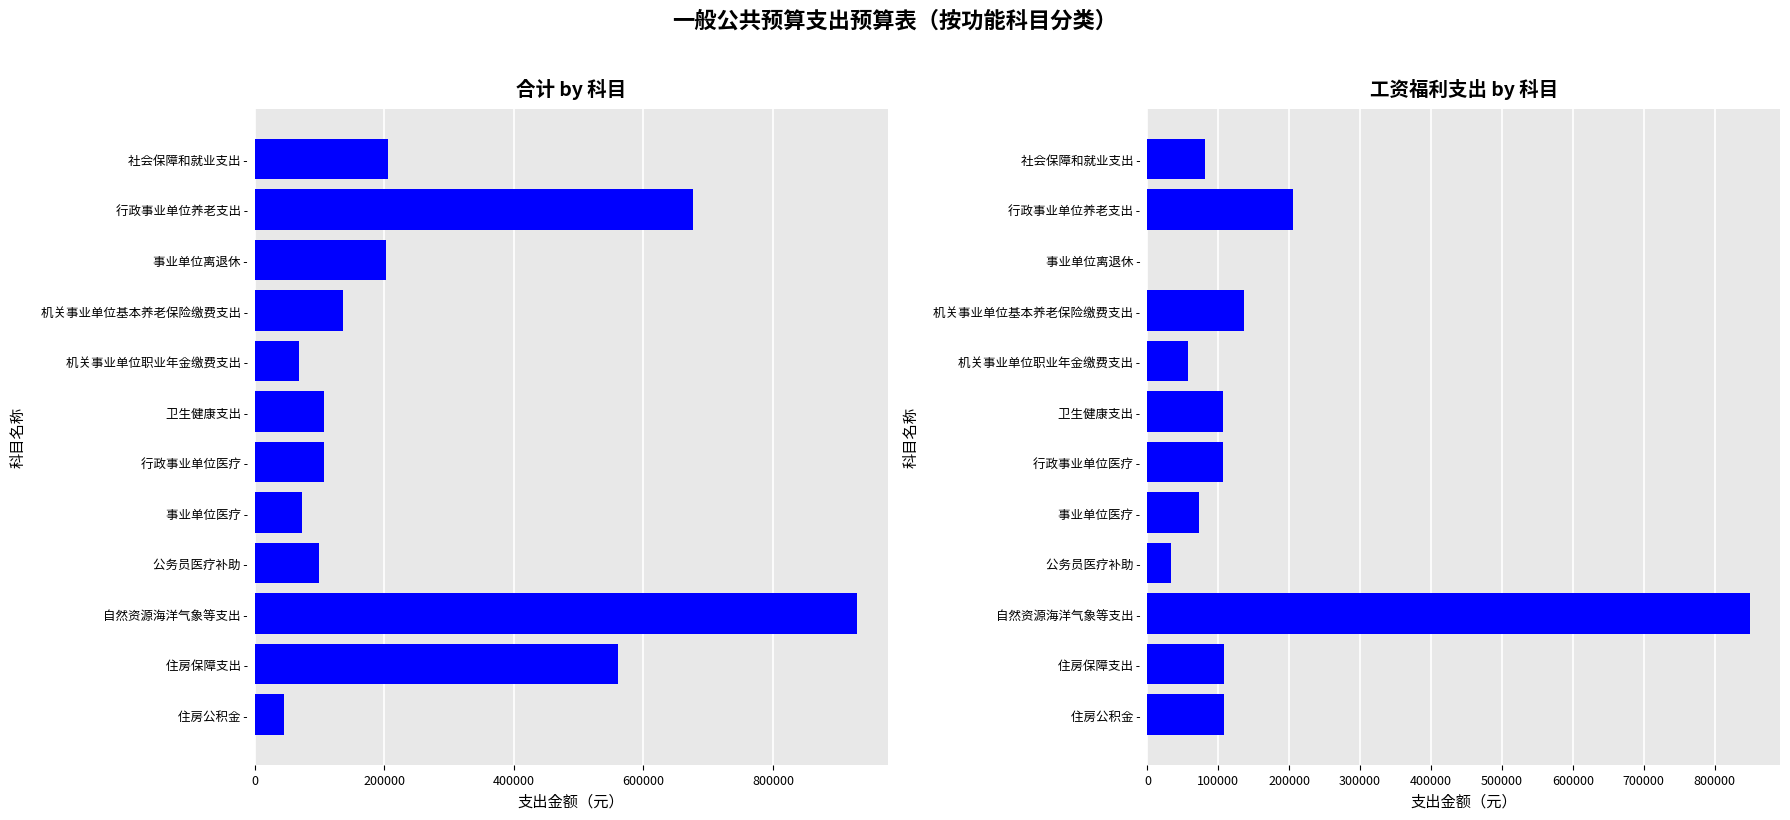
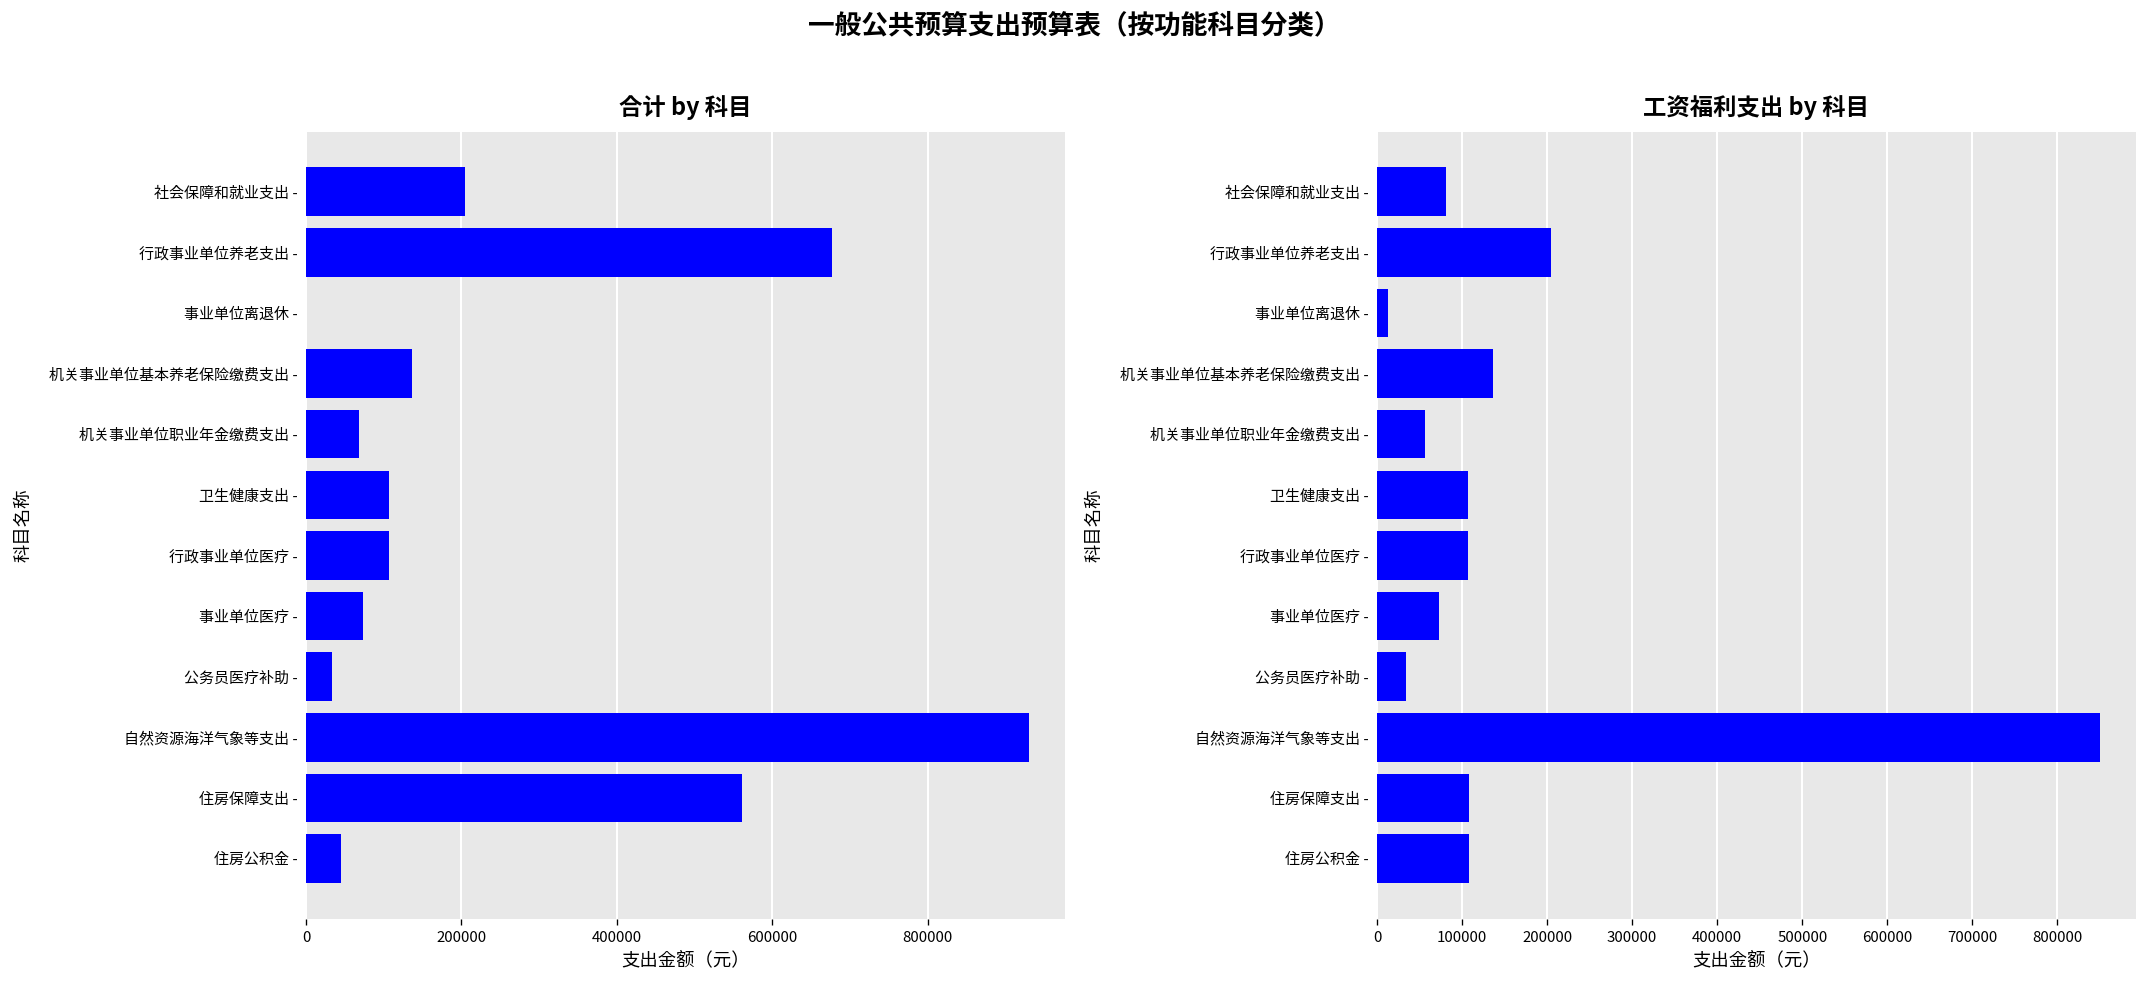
合计 by 科目, 事业单位离退休 -: 200000 -> 0
合计 by 科目, 公务员医疗补助 -: 100000 -> 30000
工资福利支出 by 科目, 事业单位离退休 -: 0 -> 10000
